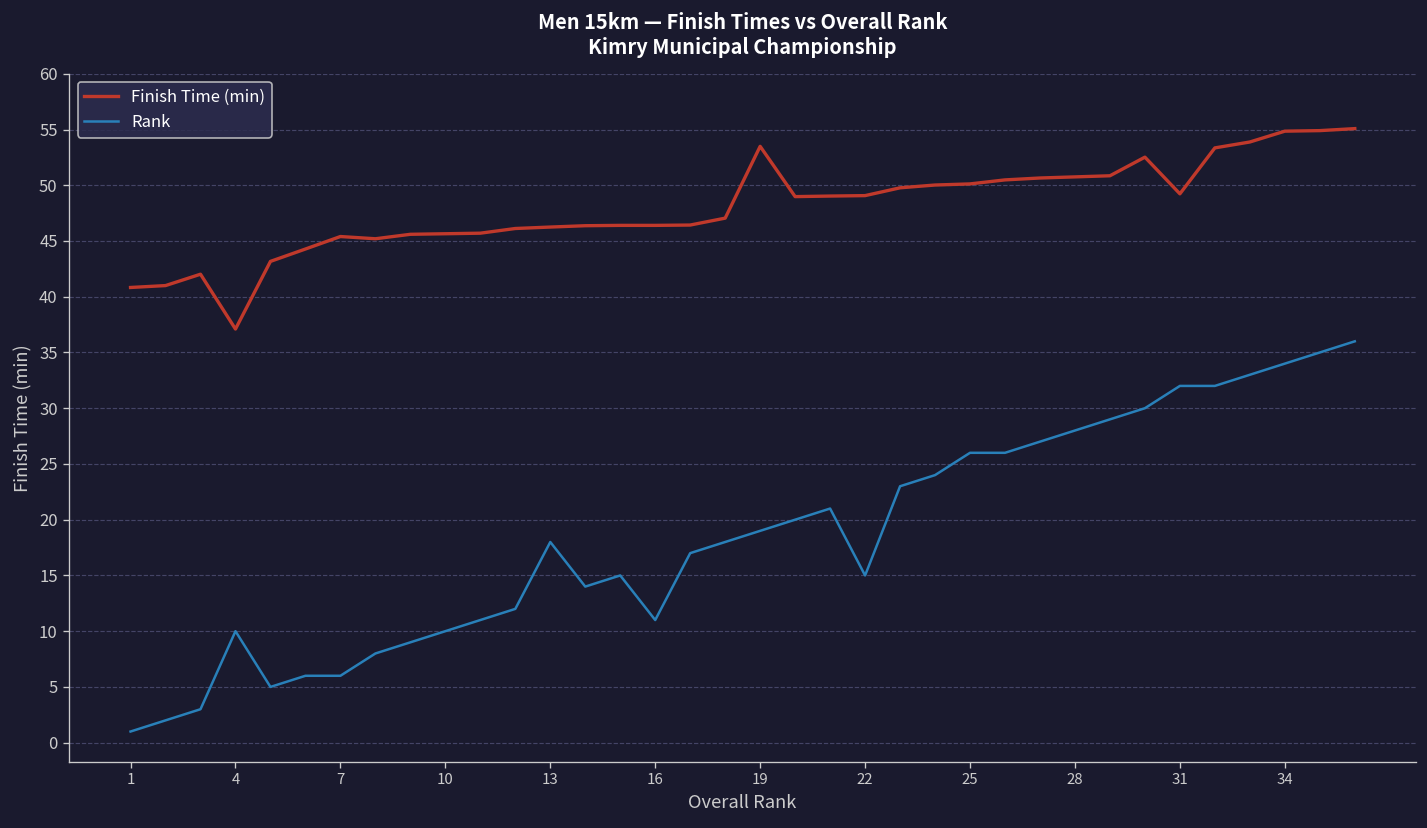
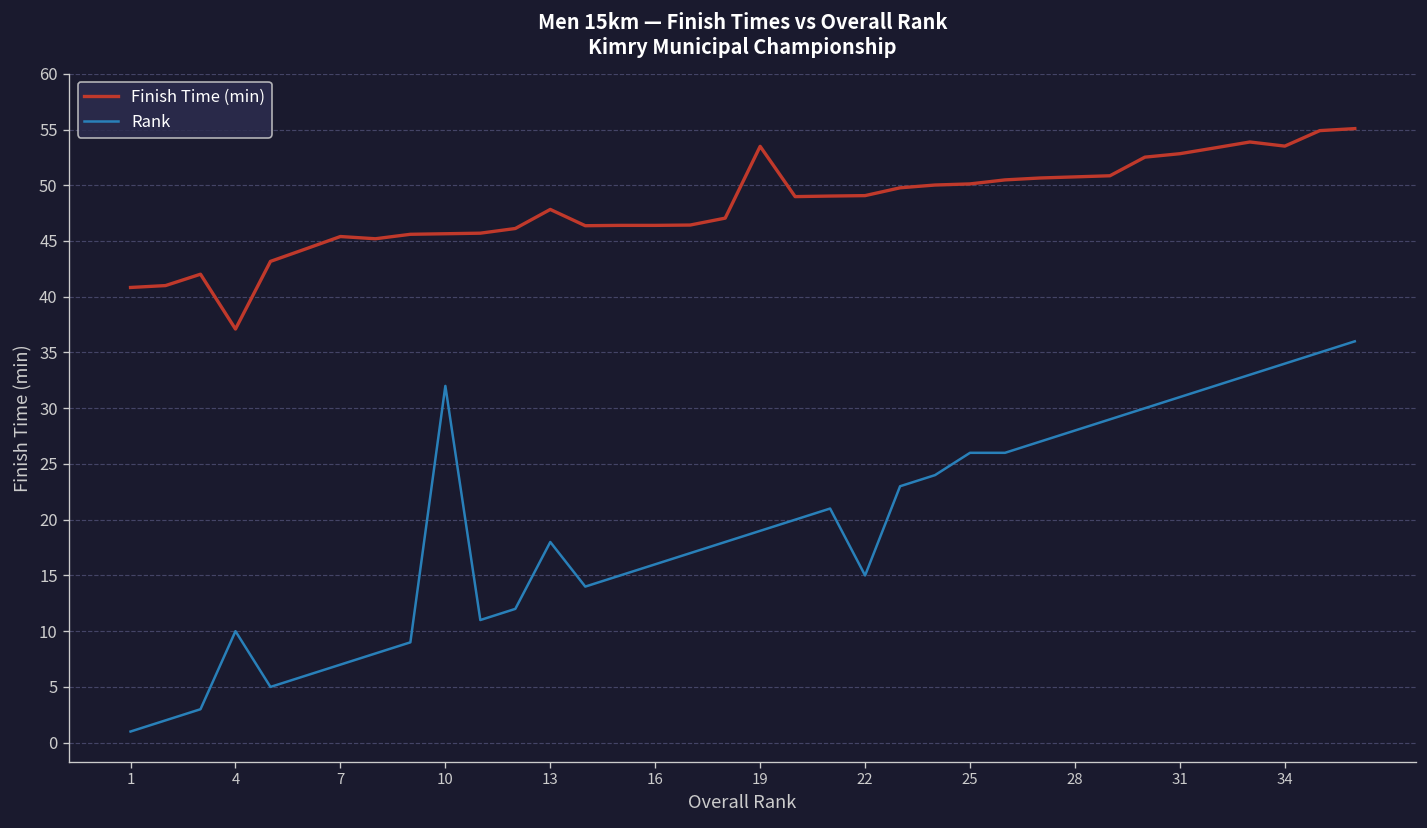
Rank, 7: 6 -> 7
Rank, 10: 10 -> 32
Finish Time (min), 13: 46 -> 48
Rank, 16: 11 -> 16
Finish Time (min), 31: 49 -> 53
Rank, 31: 32 -> 31
Finish Time (min), 34: 55 -> 54
